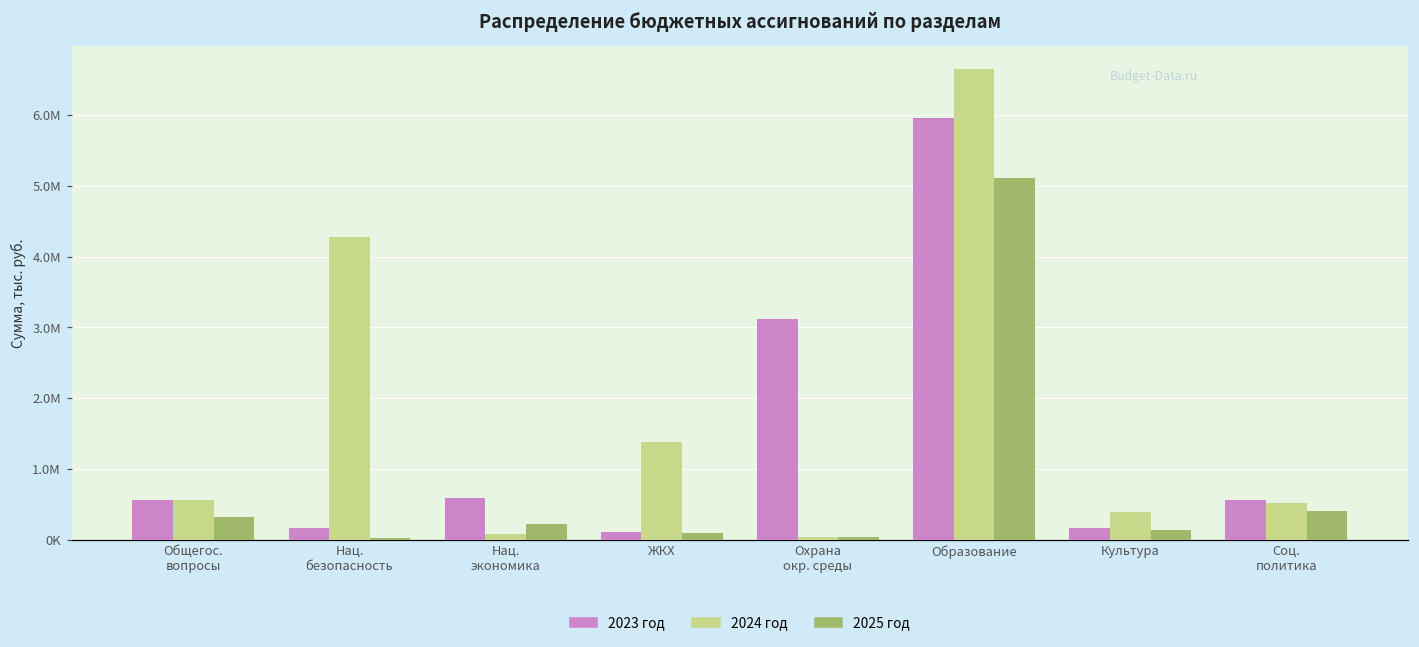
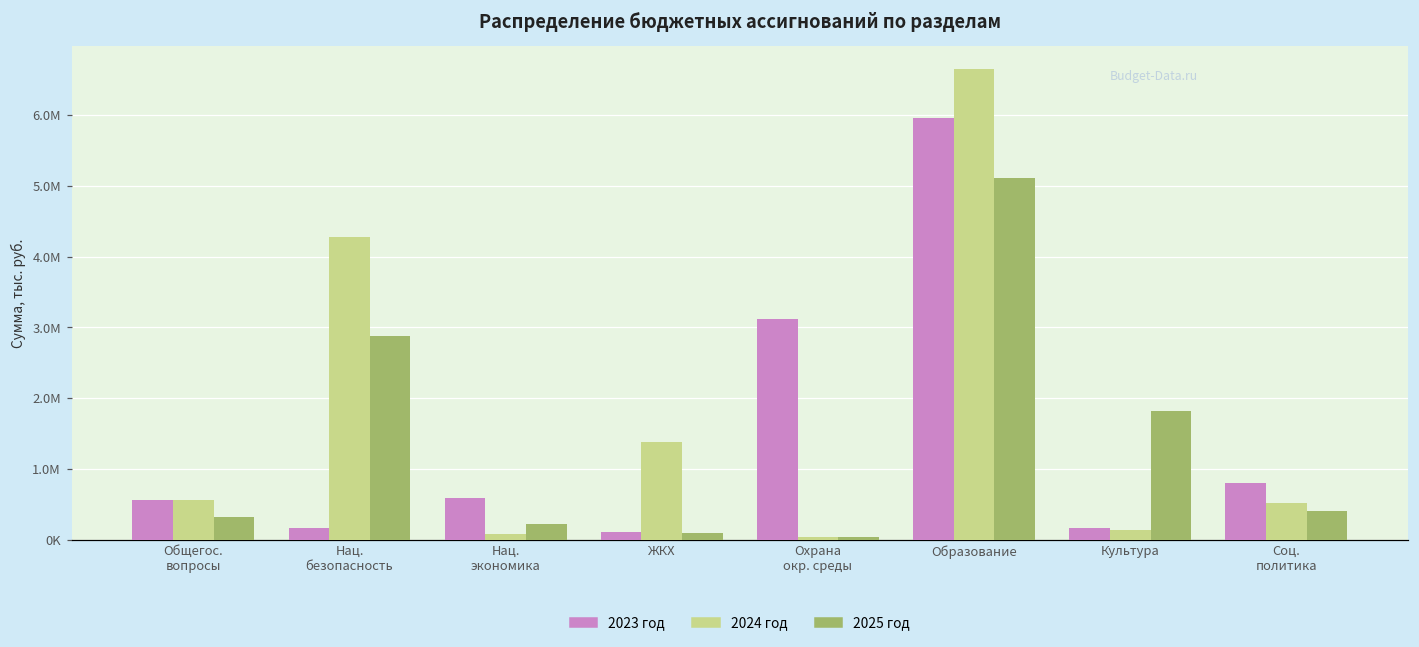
2025 год, Нац. безопасность: 0 -> 2900000
2024 год, Культура: 400000 -> 100000
2025 год, Культура: 100000 -> 1800000
2023 год, Соц. политика: 600000 -> 800000
